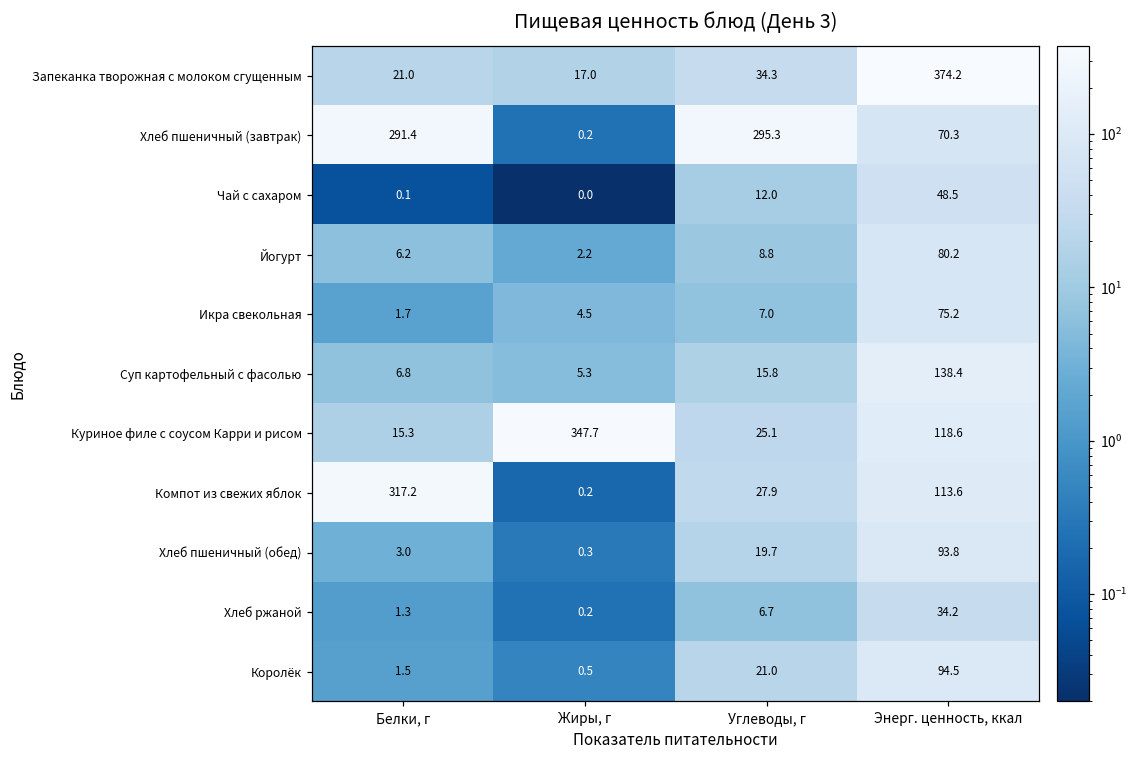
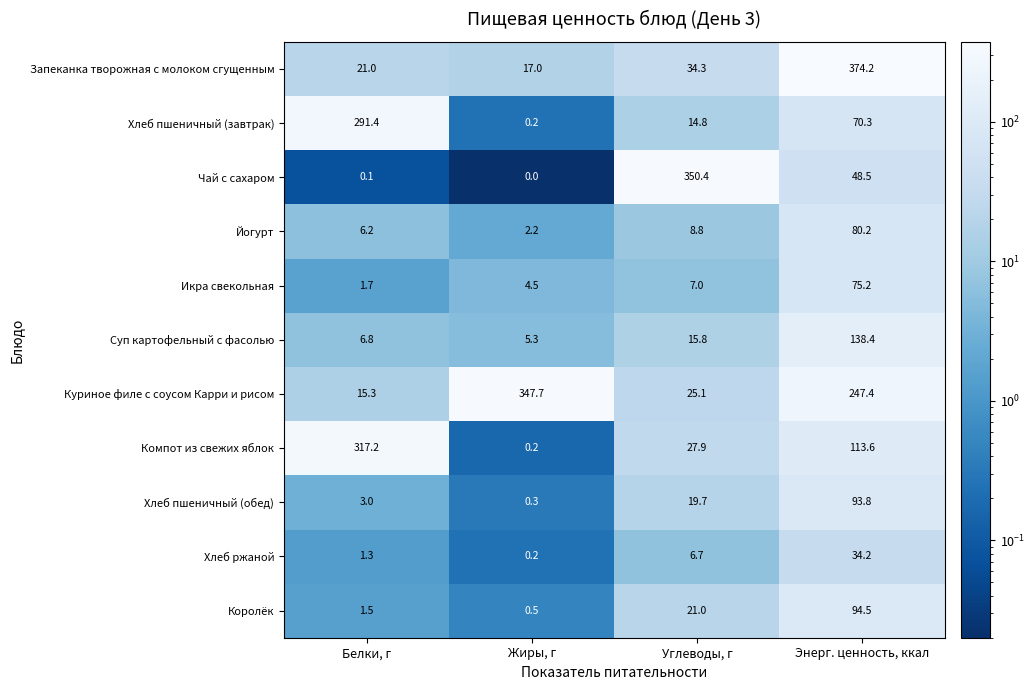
Хлеб пшеничный (завтрак), Углеводы, г: 295.3 -> 14.8
Чай с сахаром, Углеводы, г: 12.0 -> 350.4
Куриное филе с соусом Карри и рисом, Энерг. ценность, ккал: 118.6 -> 247.4
